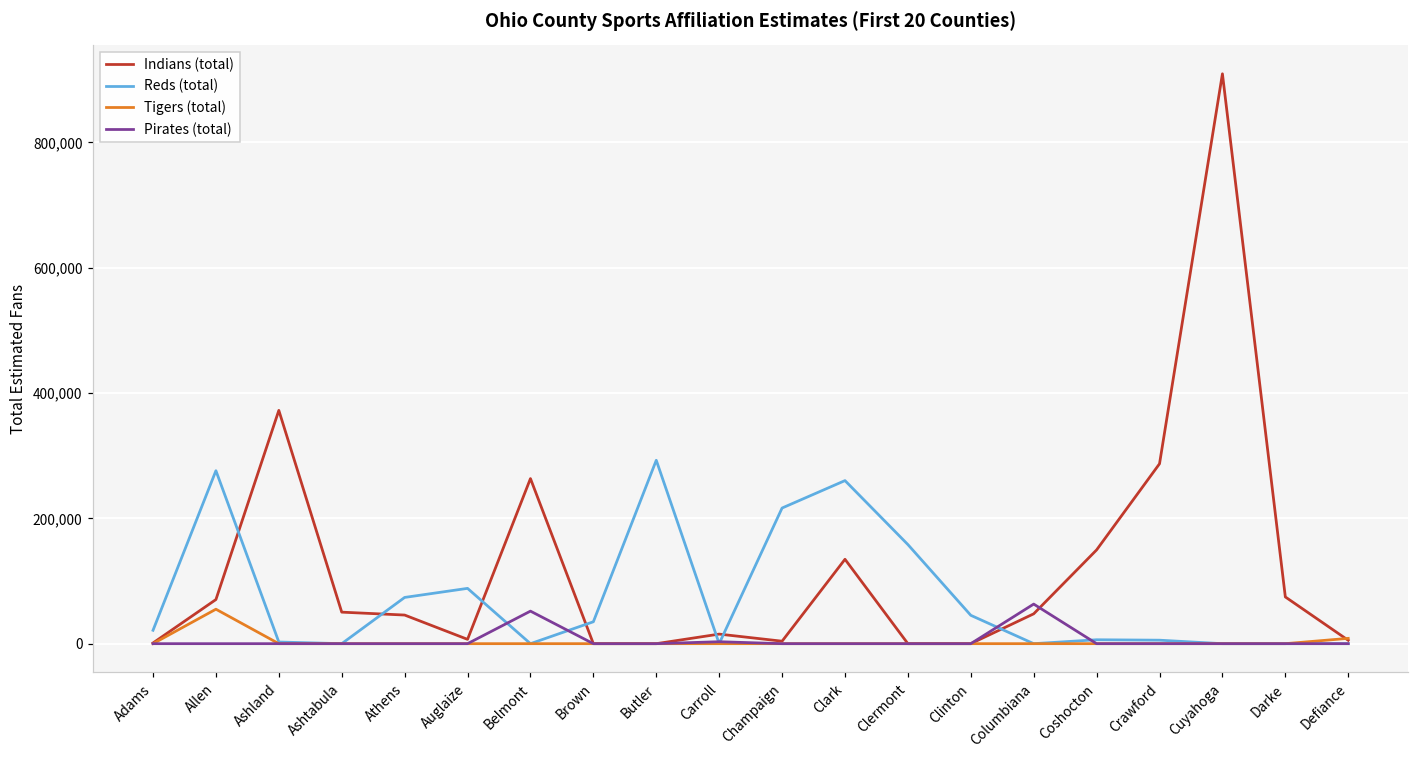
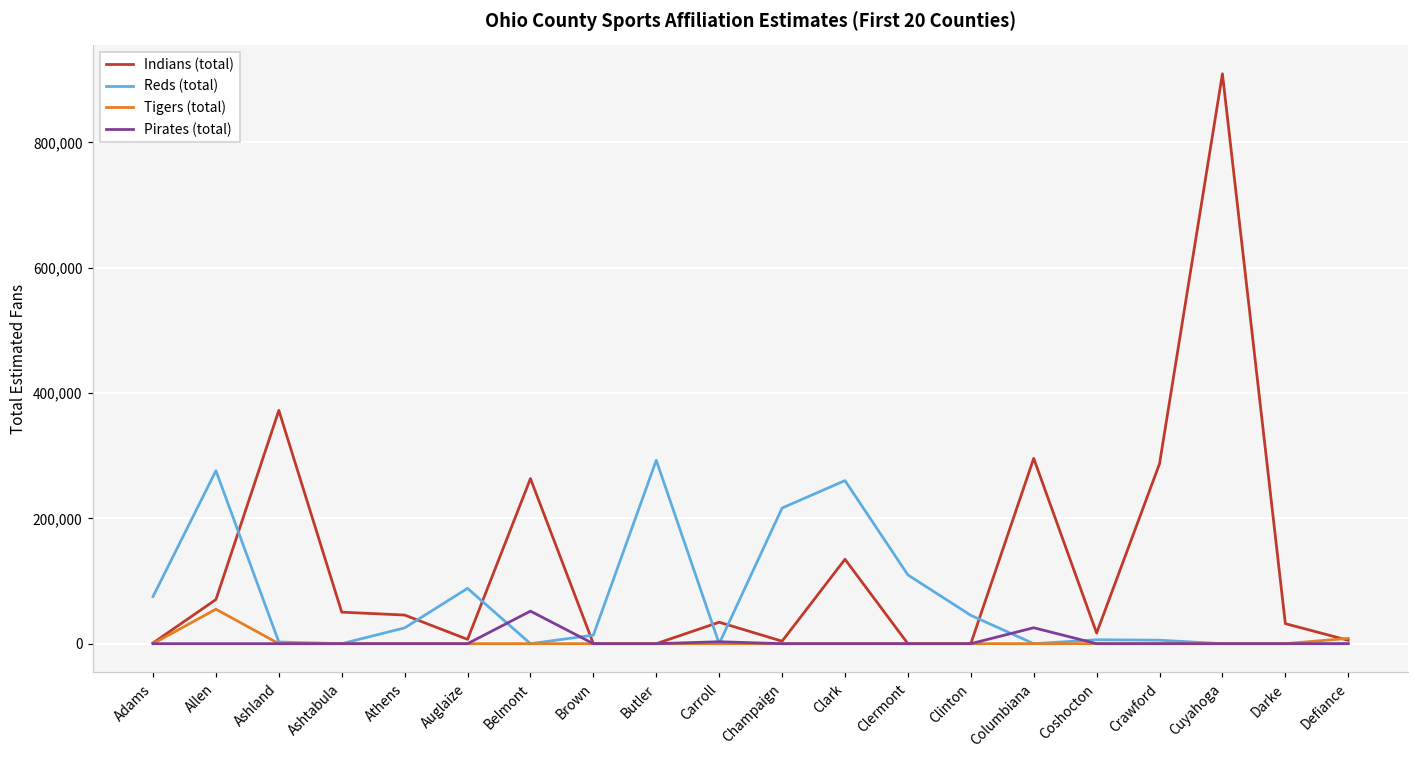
Reds (total), Adams: 20,000 -> 80,000
Reds (total), Athens: 70,000 -> 30,000
Reds (total), Brown: 30,000 -> 10,000
Indians (total), Carroll: 20,000 -> 30,000
Reds (total), Clermont: 160,000 -> 110,000
Indians (total), Columbiana: 50,000 -> 300,000
Pirates (total), Columbiana: 60,000 -> 30,000
Indians (total), Coshocton: 150,000 -> 20,000
Indians (total), Darke: 70,000 -> 30,000
